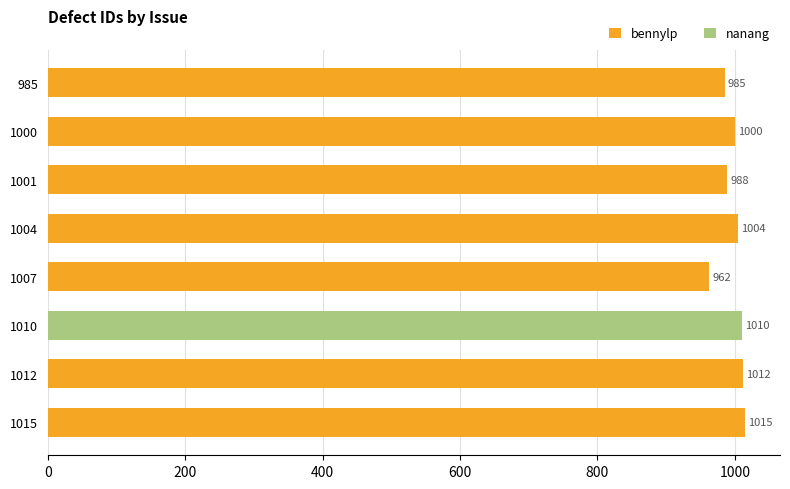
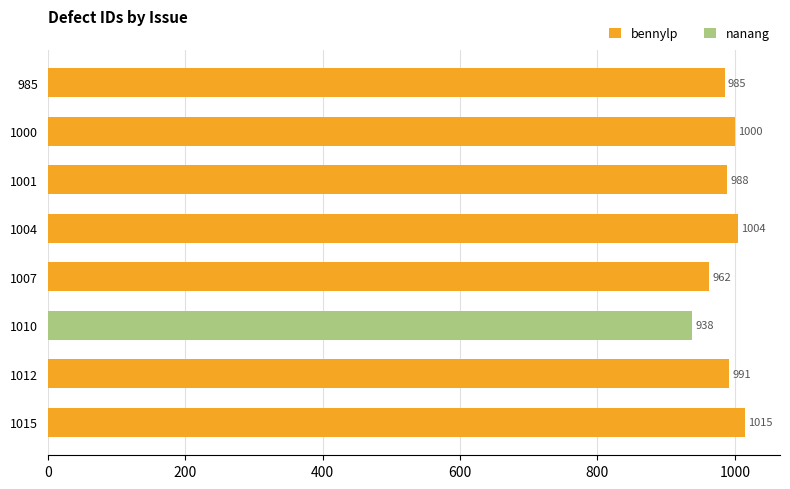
nanang, 1010: 1010 -> 938
bennylp, 1012: 1012 -> 991
